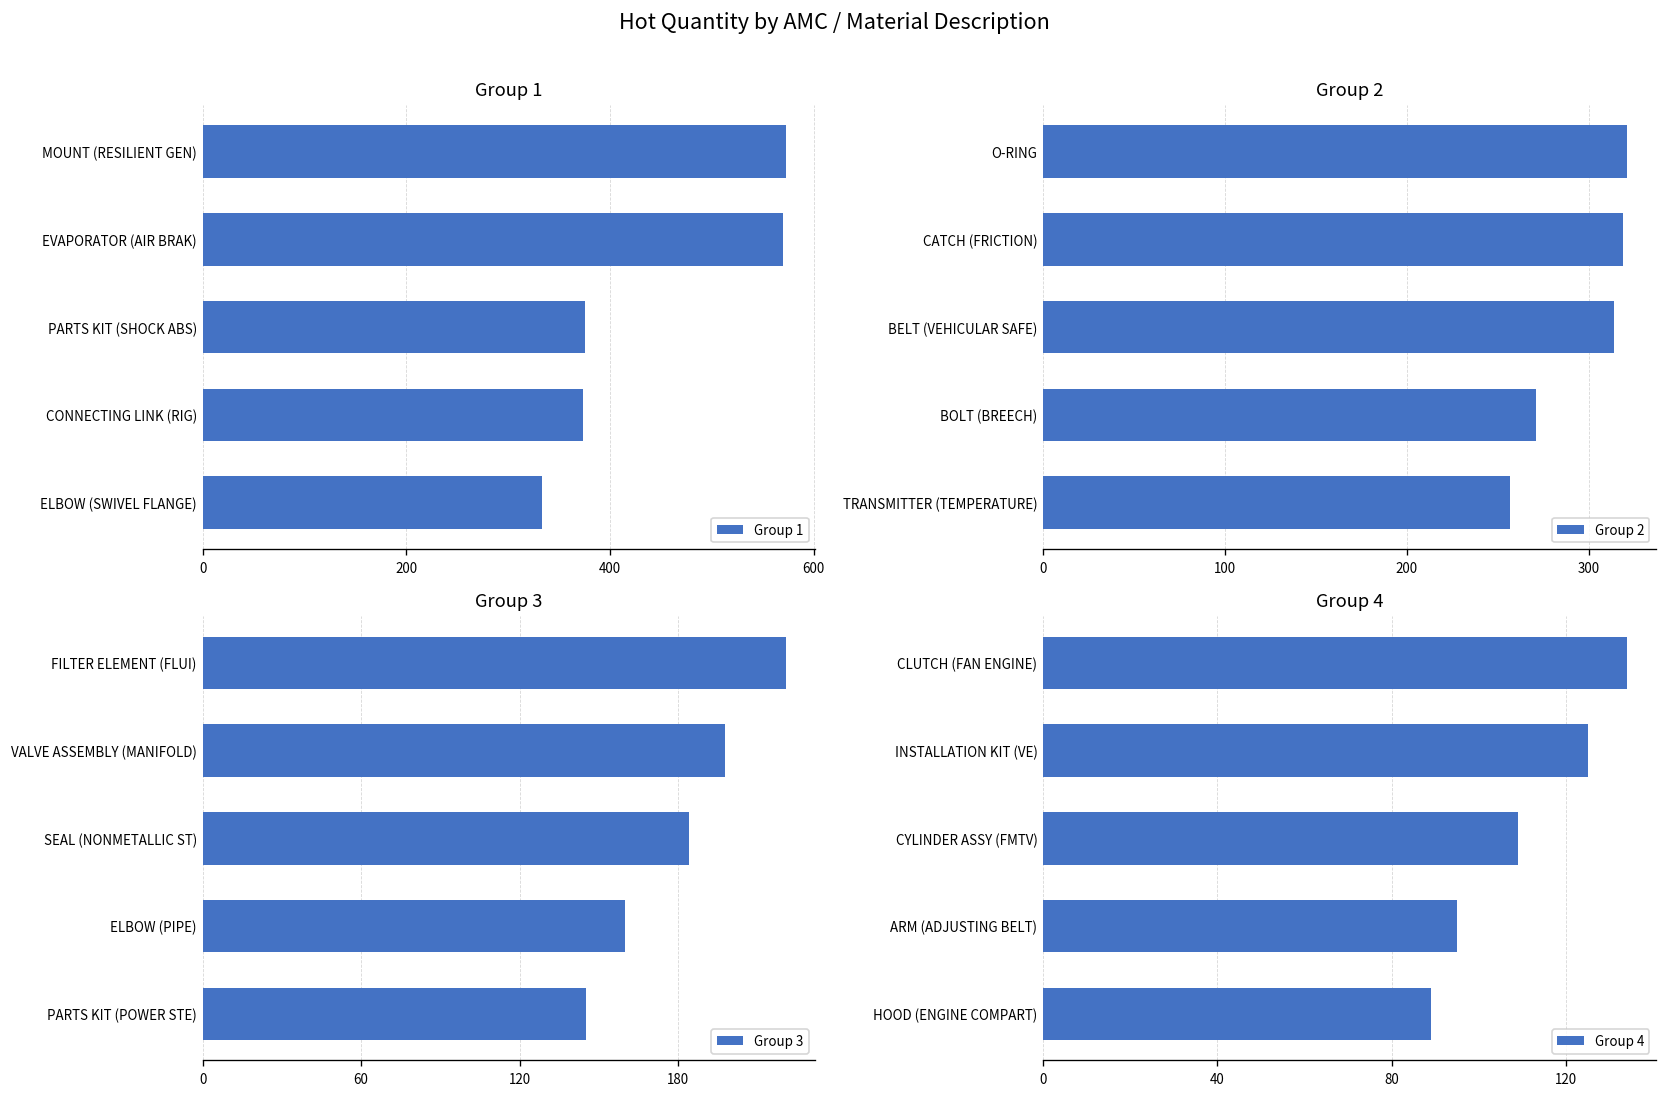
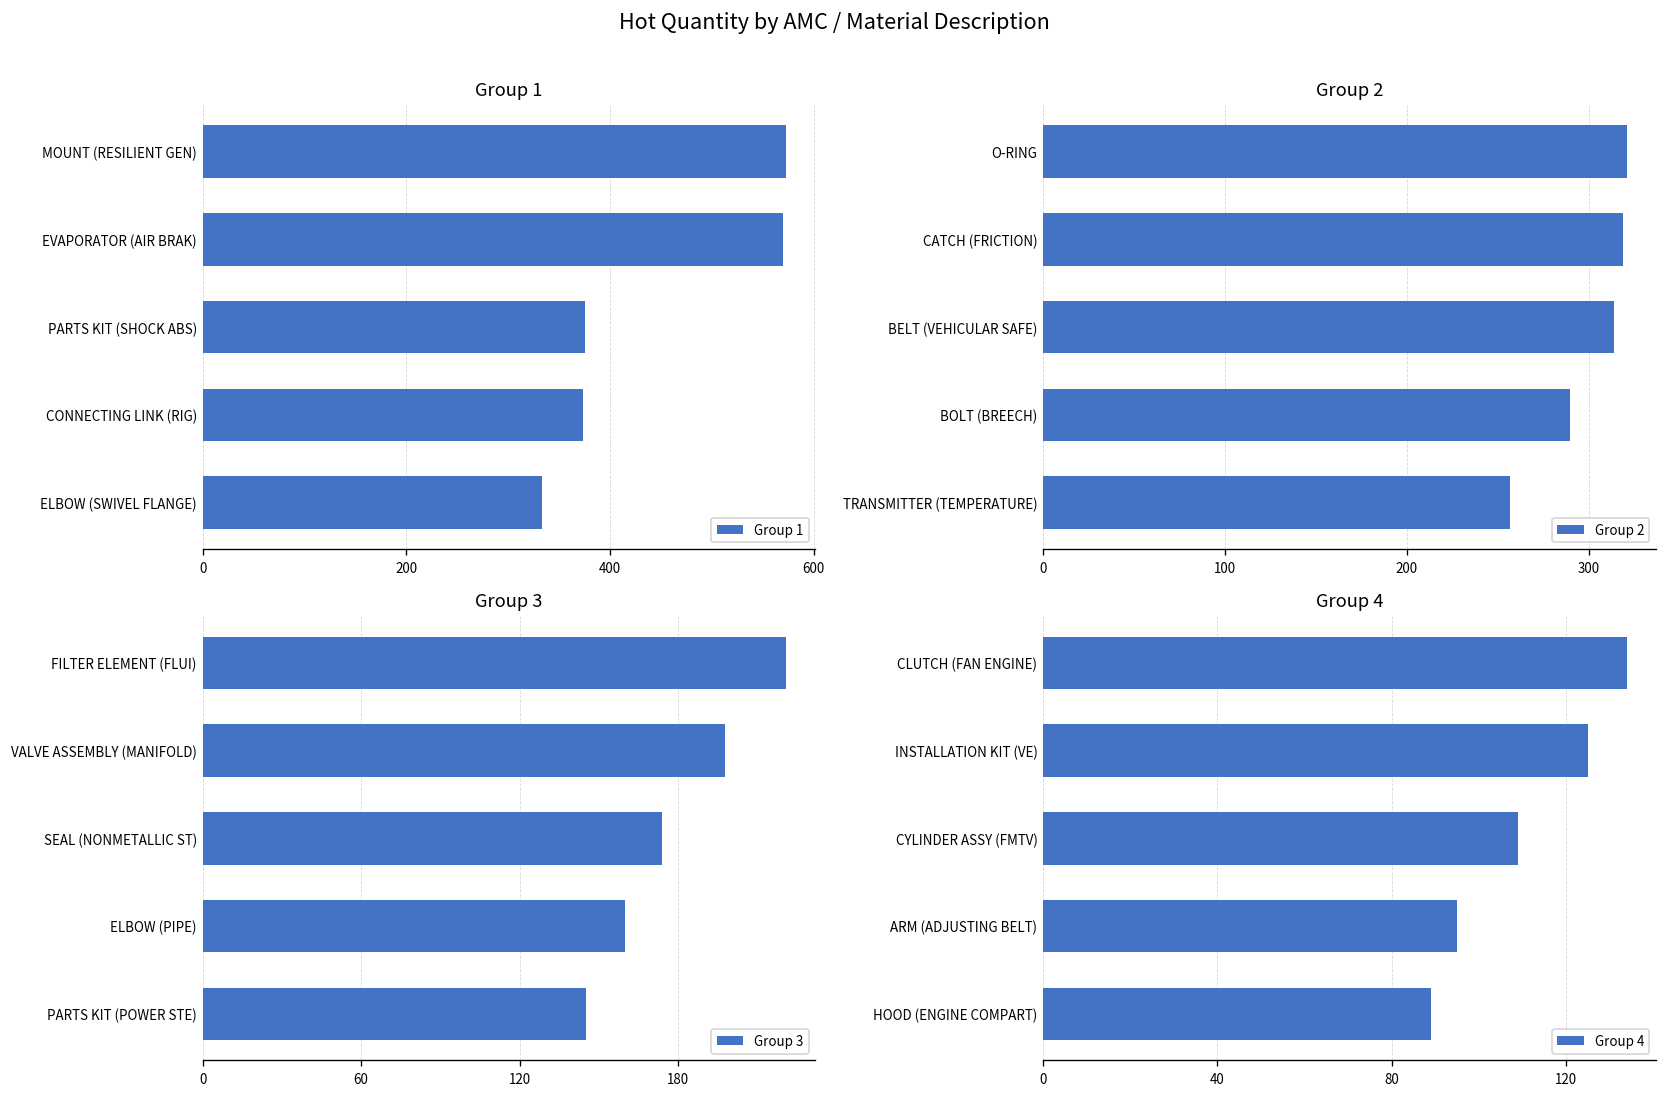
Group 2, BOLT (BREECH): 271 -> 290
Group 3, SEAL (NONMETALLIC ST): 184 -> 174
